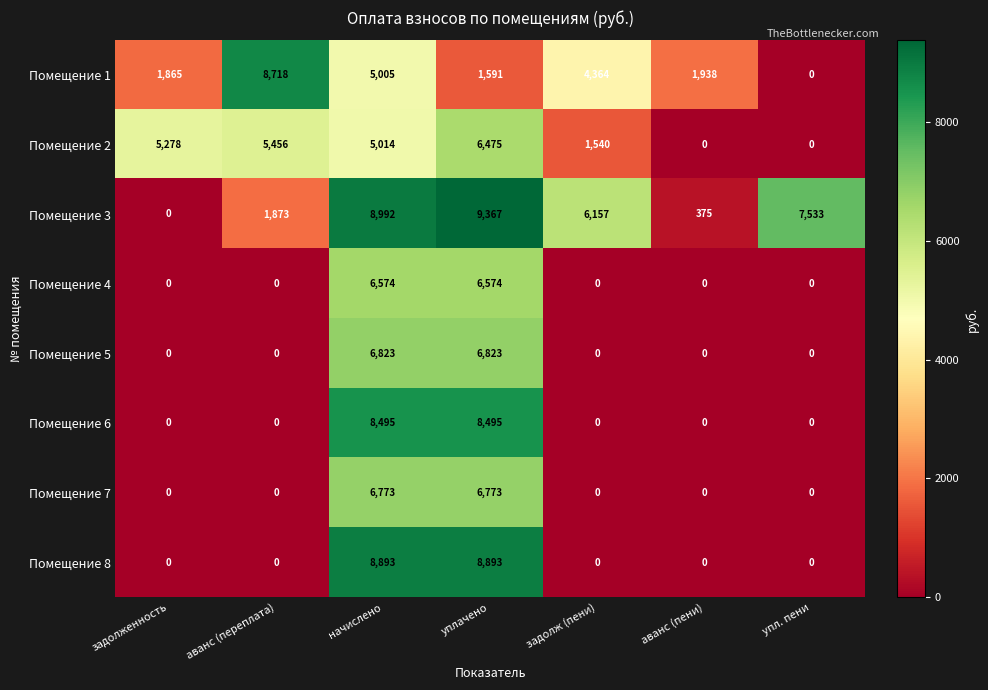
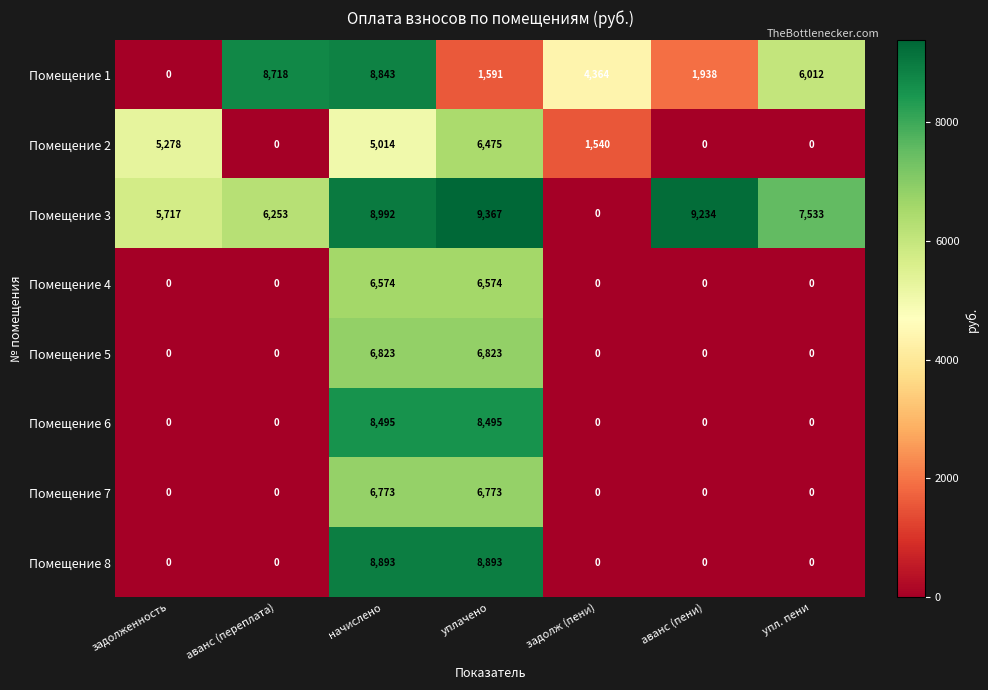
Помещение 1, задолженность: 1,865 -> 0
Помещение 1, начислено: 5,005 -> 8,843
Помещение 1, упл. пени: 0 -> 6,012
Помещение 2, аванс (переплата): 5,456 -> 0
Помещение 3, задолженность: 0 -> 5,717
Помещение 3, аванс (переплата): 1,873 -> 6,253
Помещение 3, задолж (пени): 6,157 -> 0
Помещение 3, аванс (пени): 375 -> 9,234
